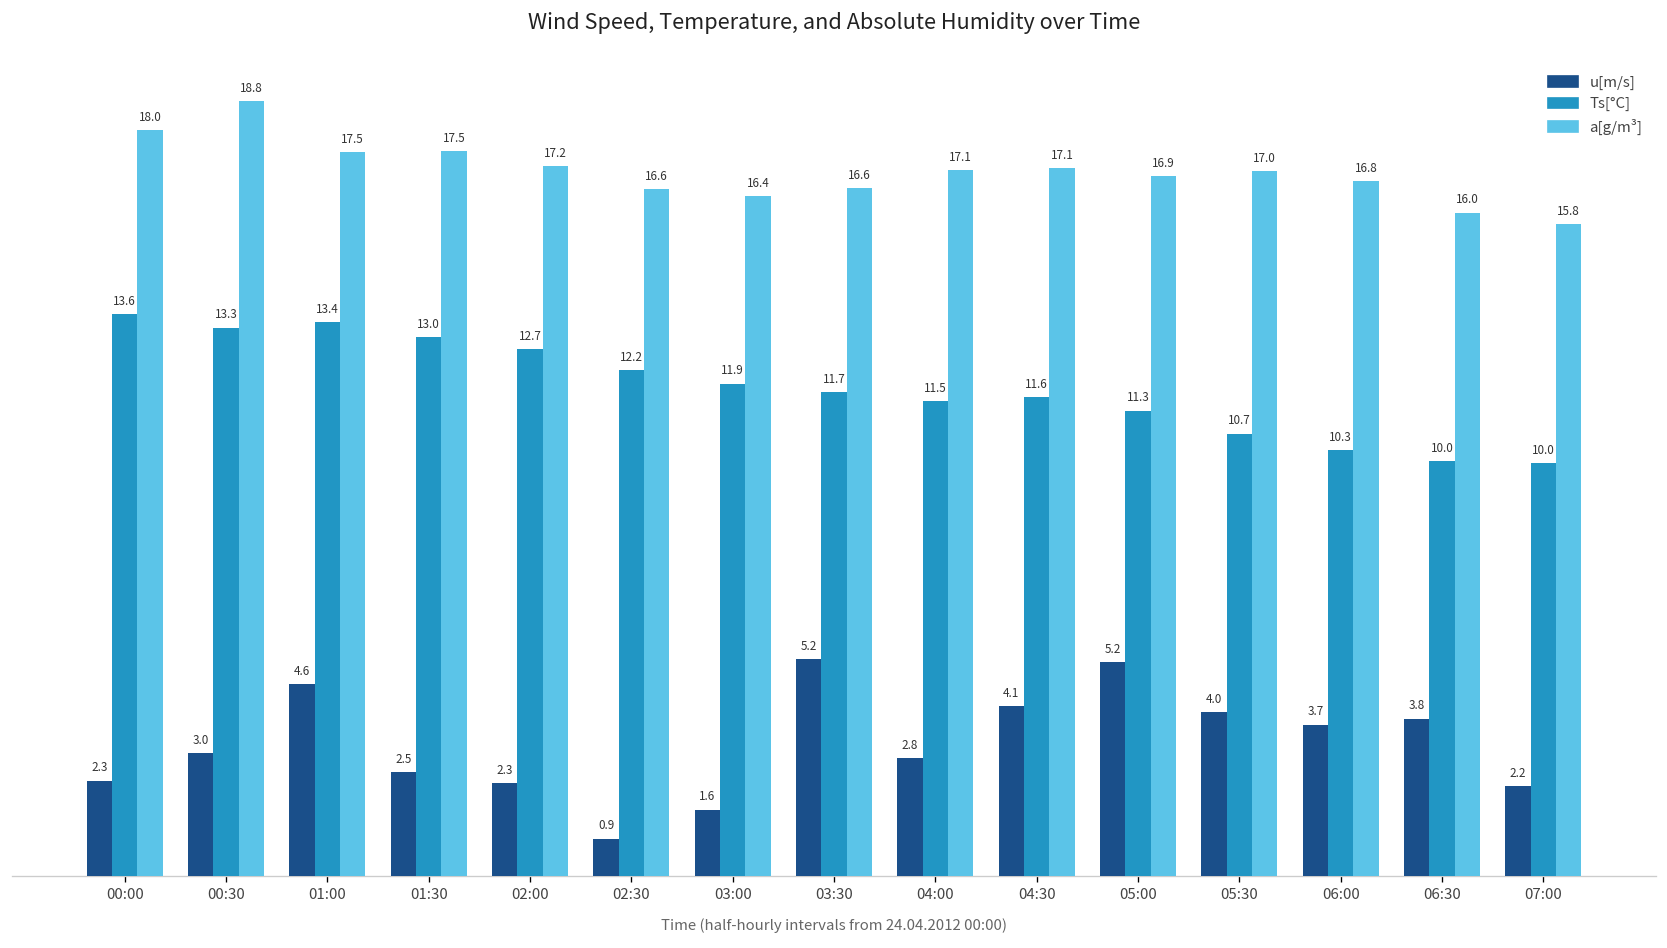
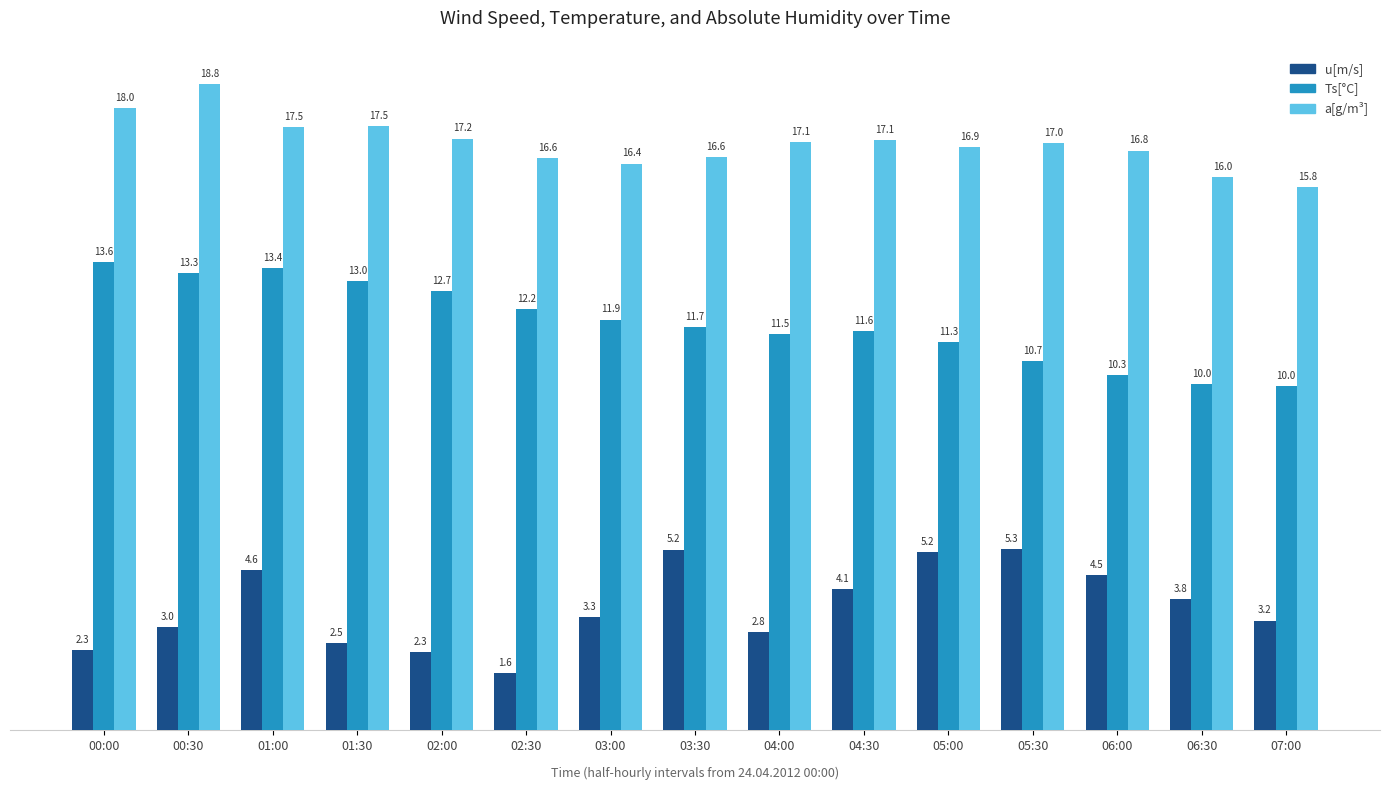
u[m/s], 02:30: 0.9 -> 1.6
u[m/s], 03:00: 1.6 -> 3.3
u[m/s], 05:30: 4.0 -> 5.3
u[m/s], 06:00: 3.7 -> 4.5
u[m/s], 07:00: 2.2 -> 3.2
